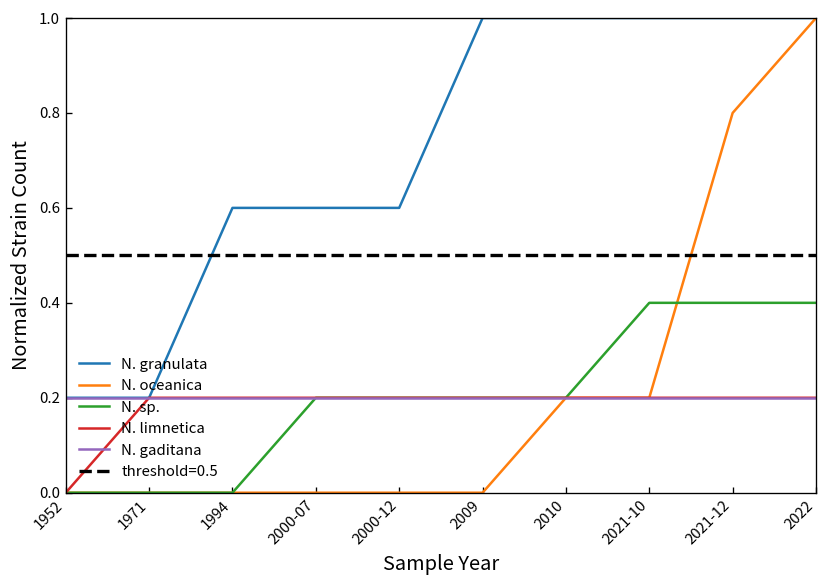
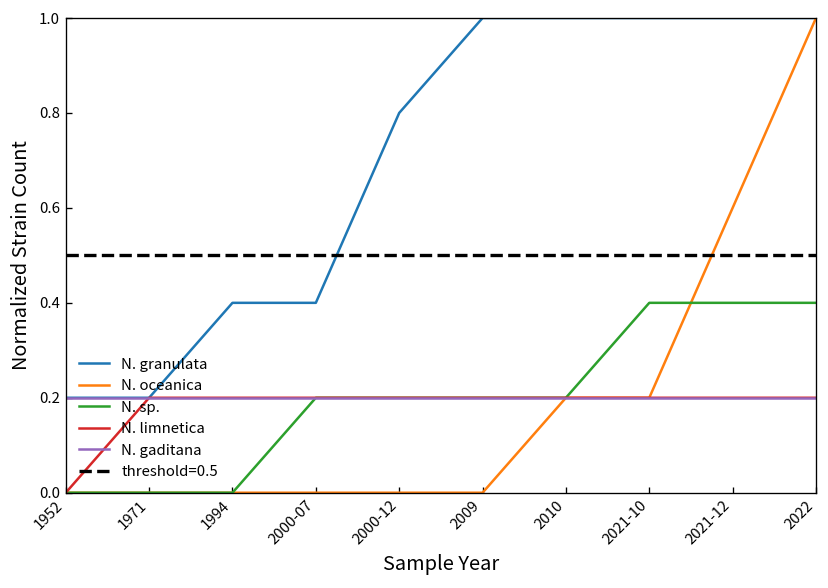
N. granulata, 1994: 0.60 -> 0.40
N. granulata, 2000-07: 0.60 -> 0.40
N. granulata, 2000-12: 0.60 -> 0.80
N. oceanica, 2021-12: 0.80 -> 0.60
